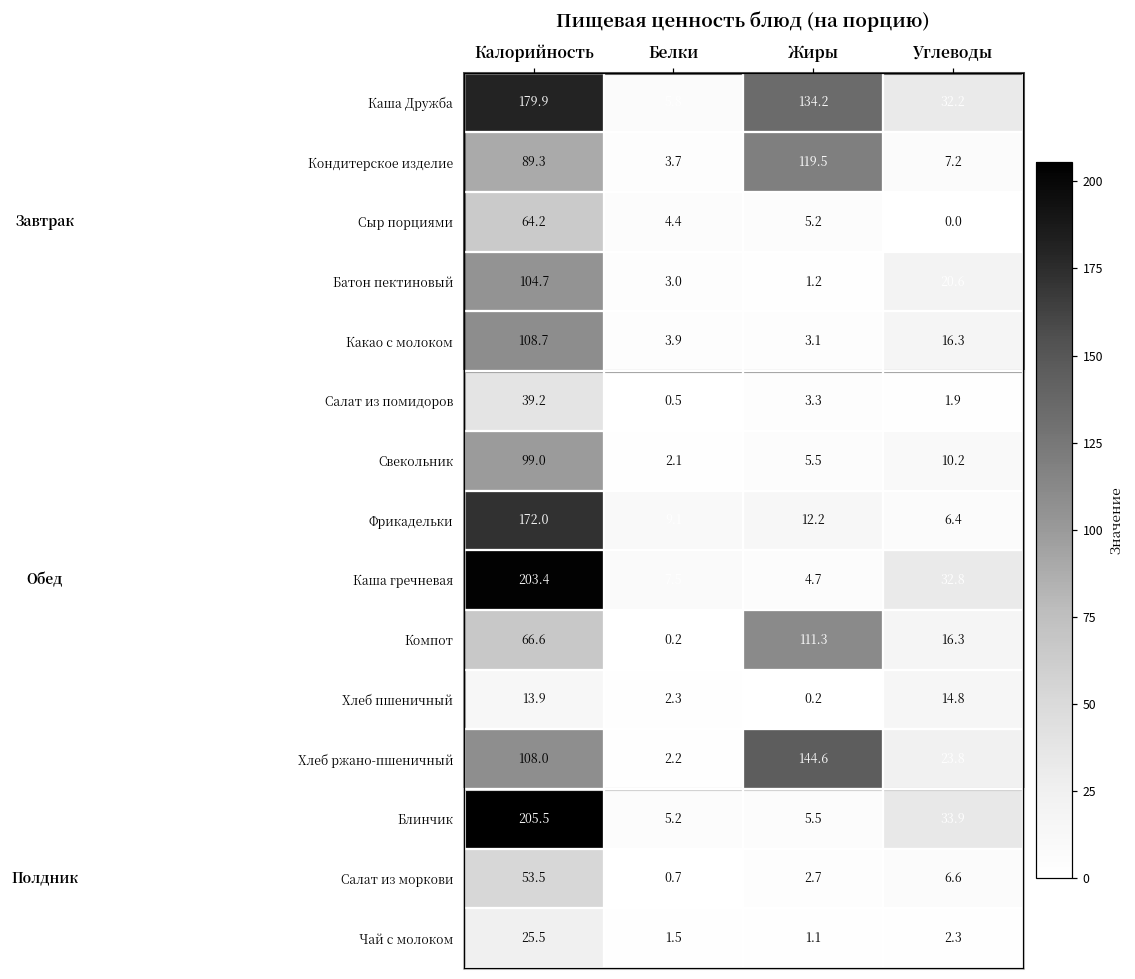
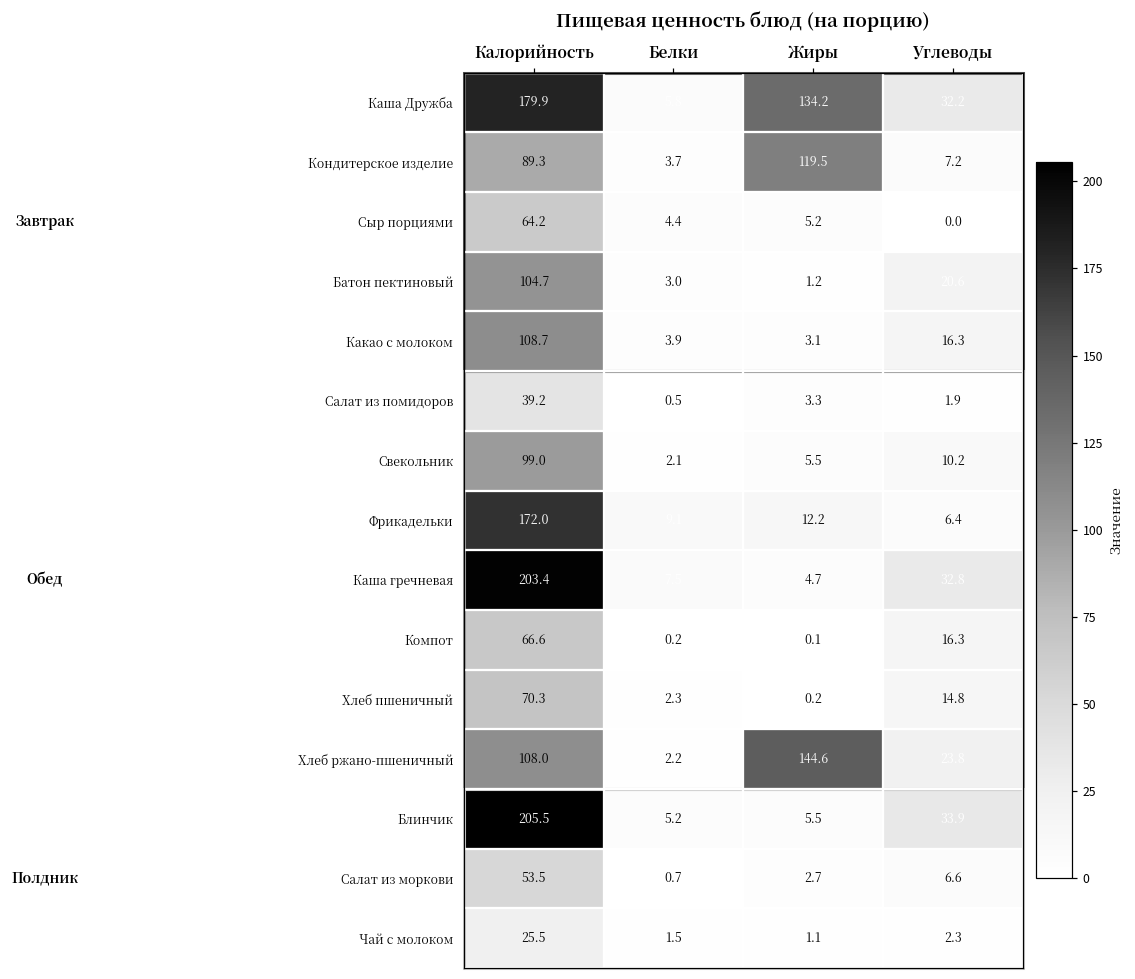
Компот, Жиры: 111.3 -> 0.1
Хлеб пшеничный, Калорийность: 13.9 -> 70.3
